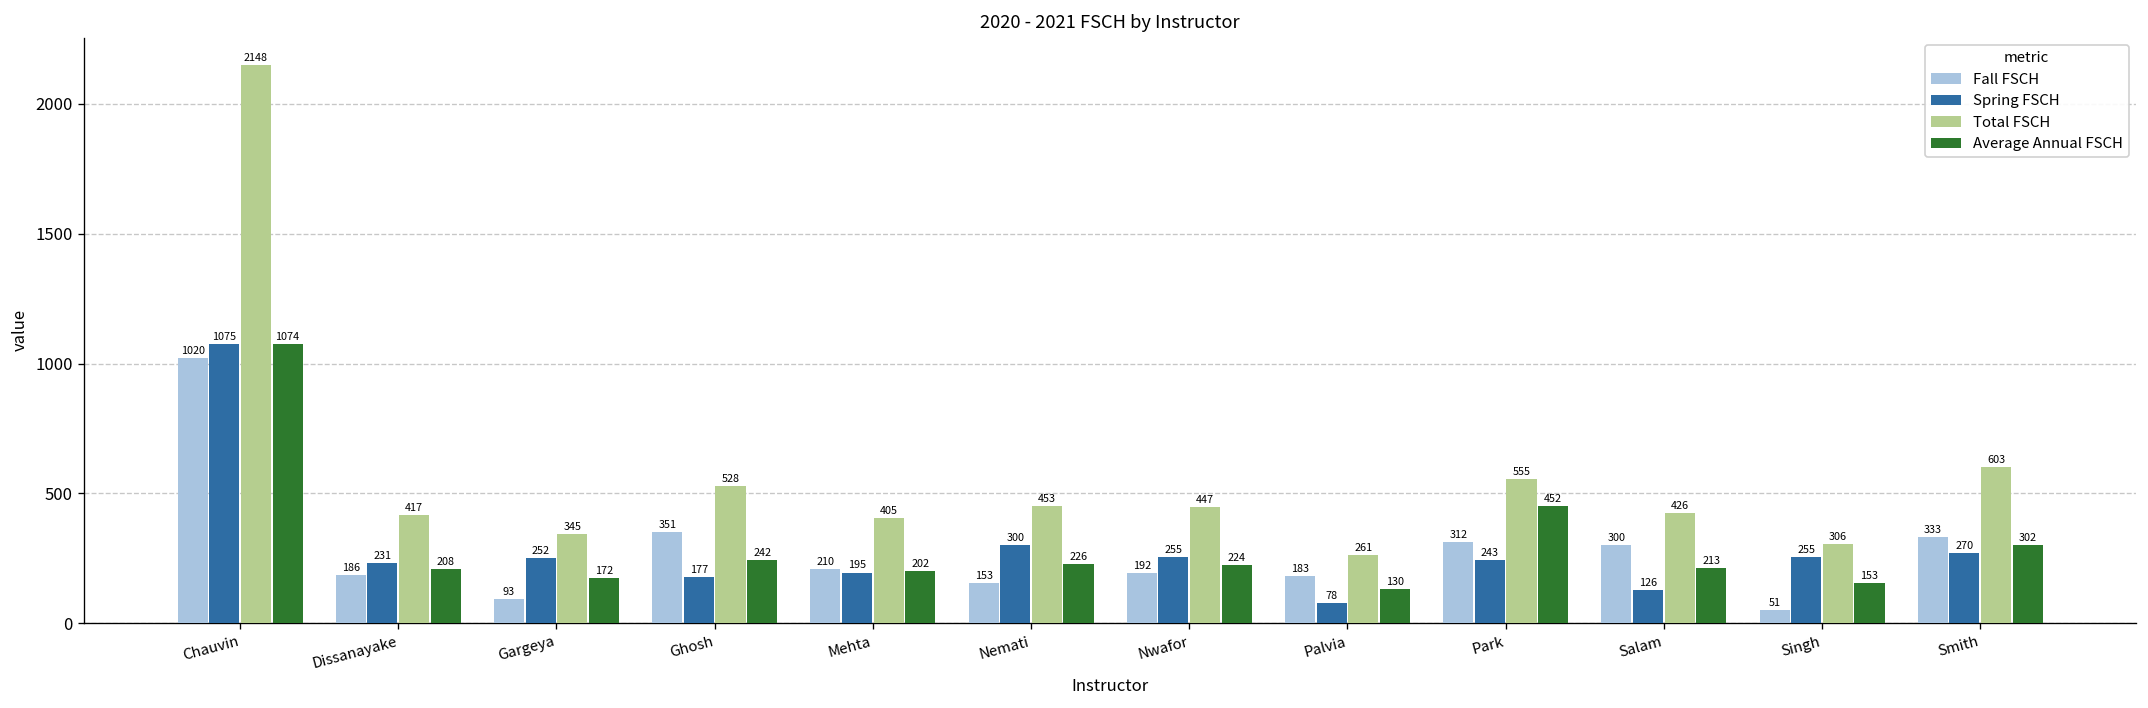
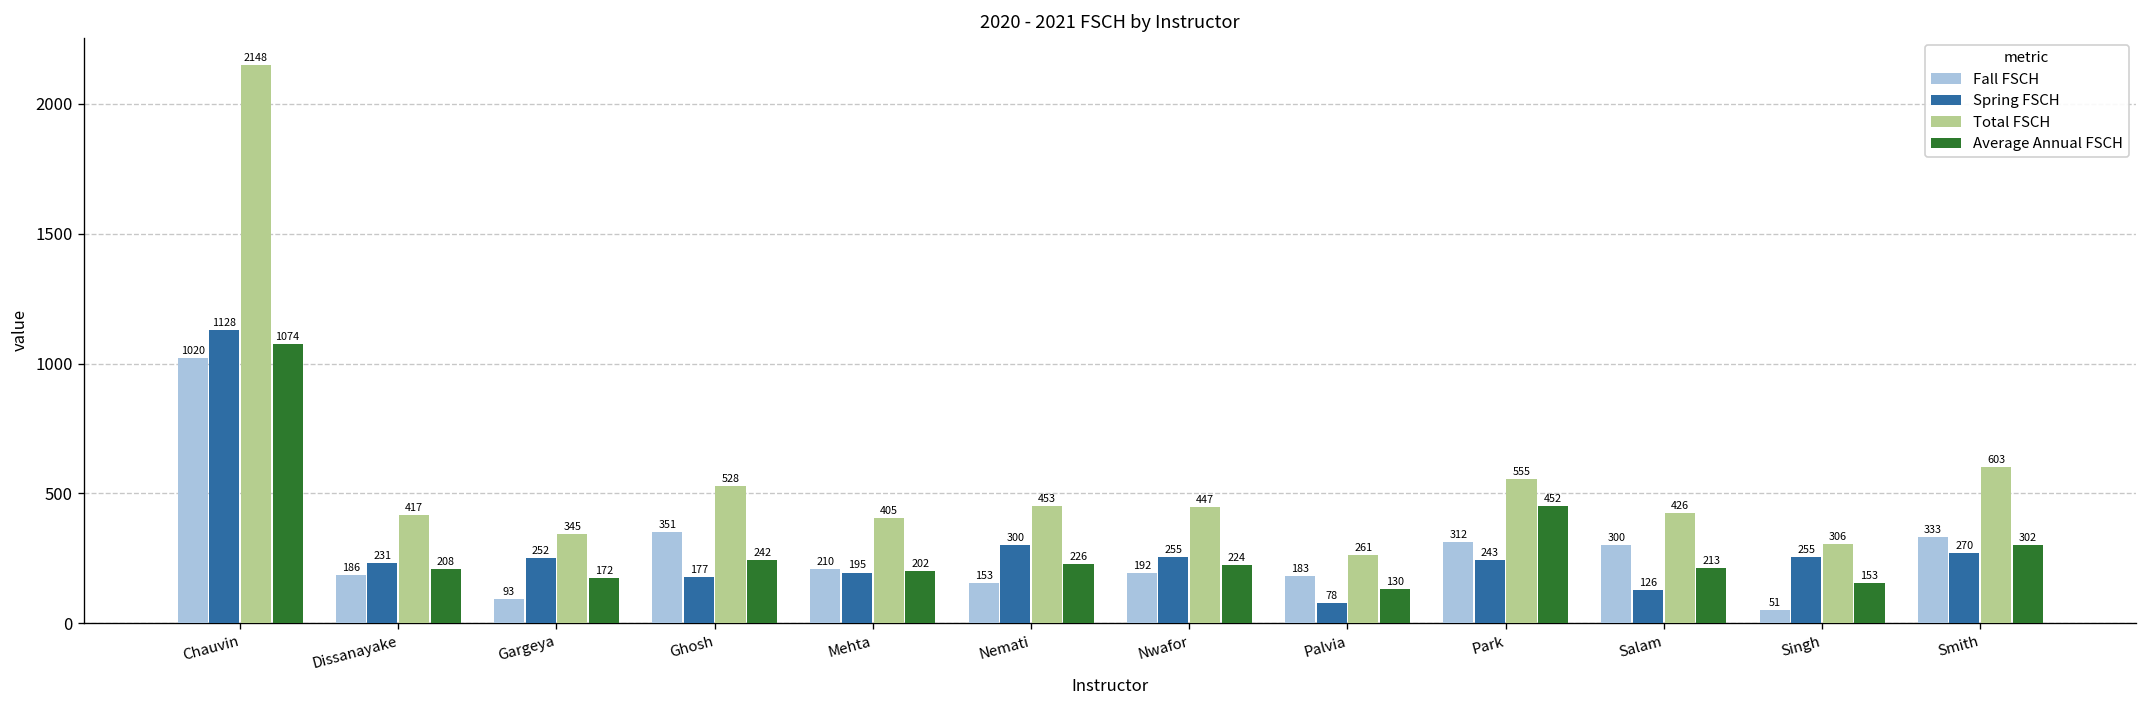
Spring FSCH, Chauvin: 1075 -> 1128
